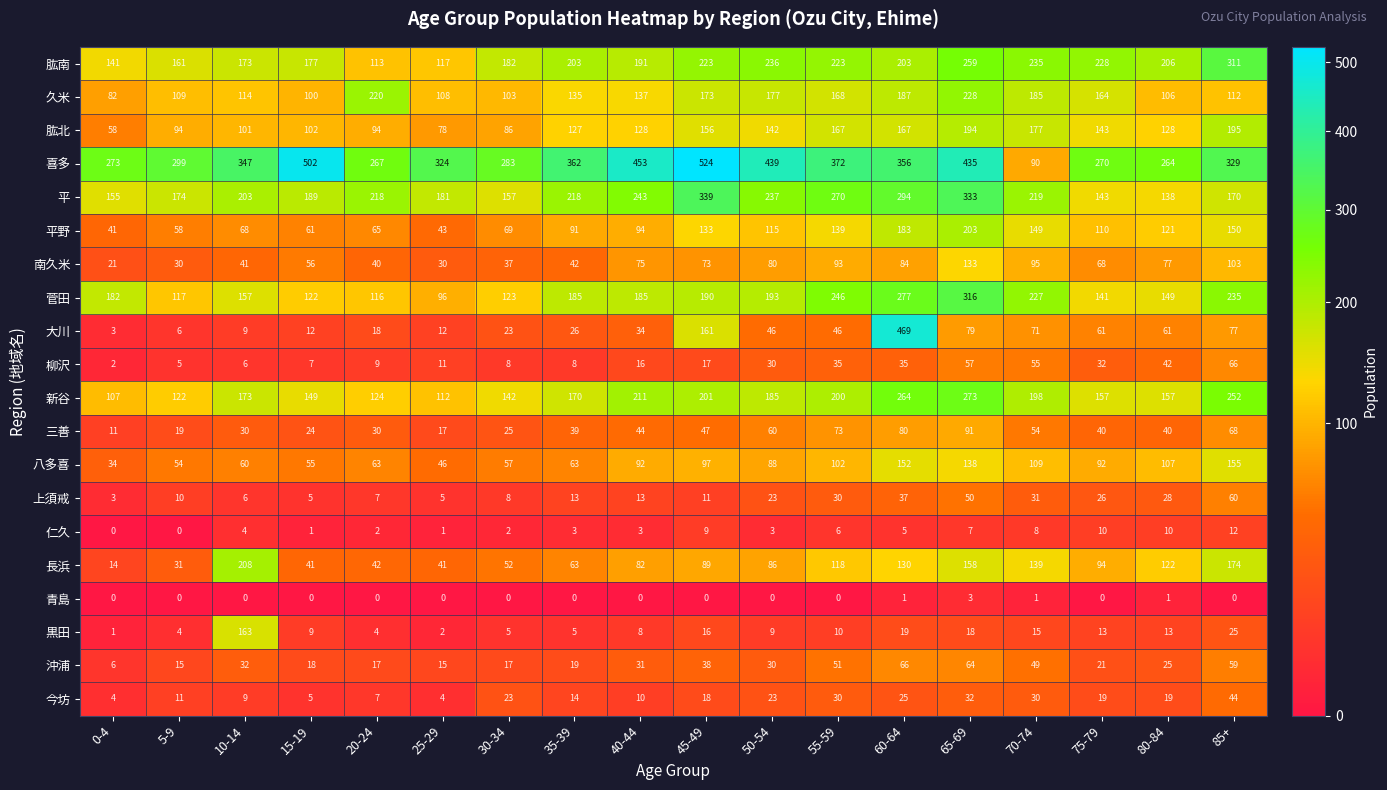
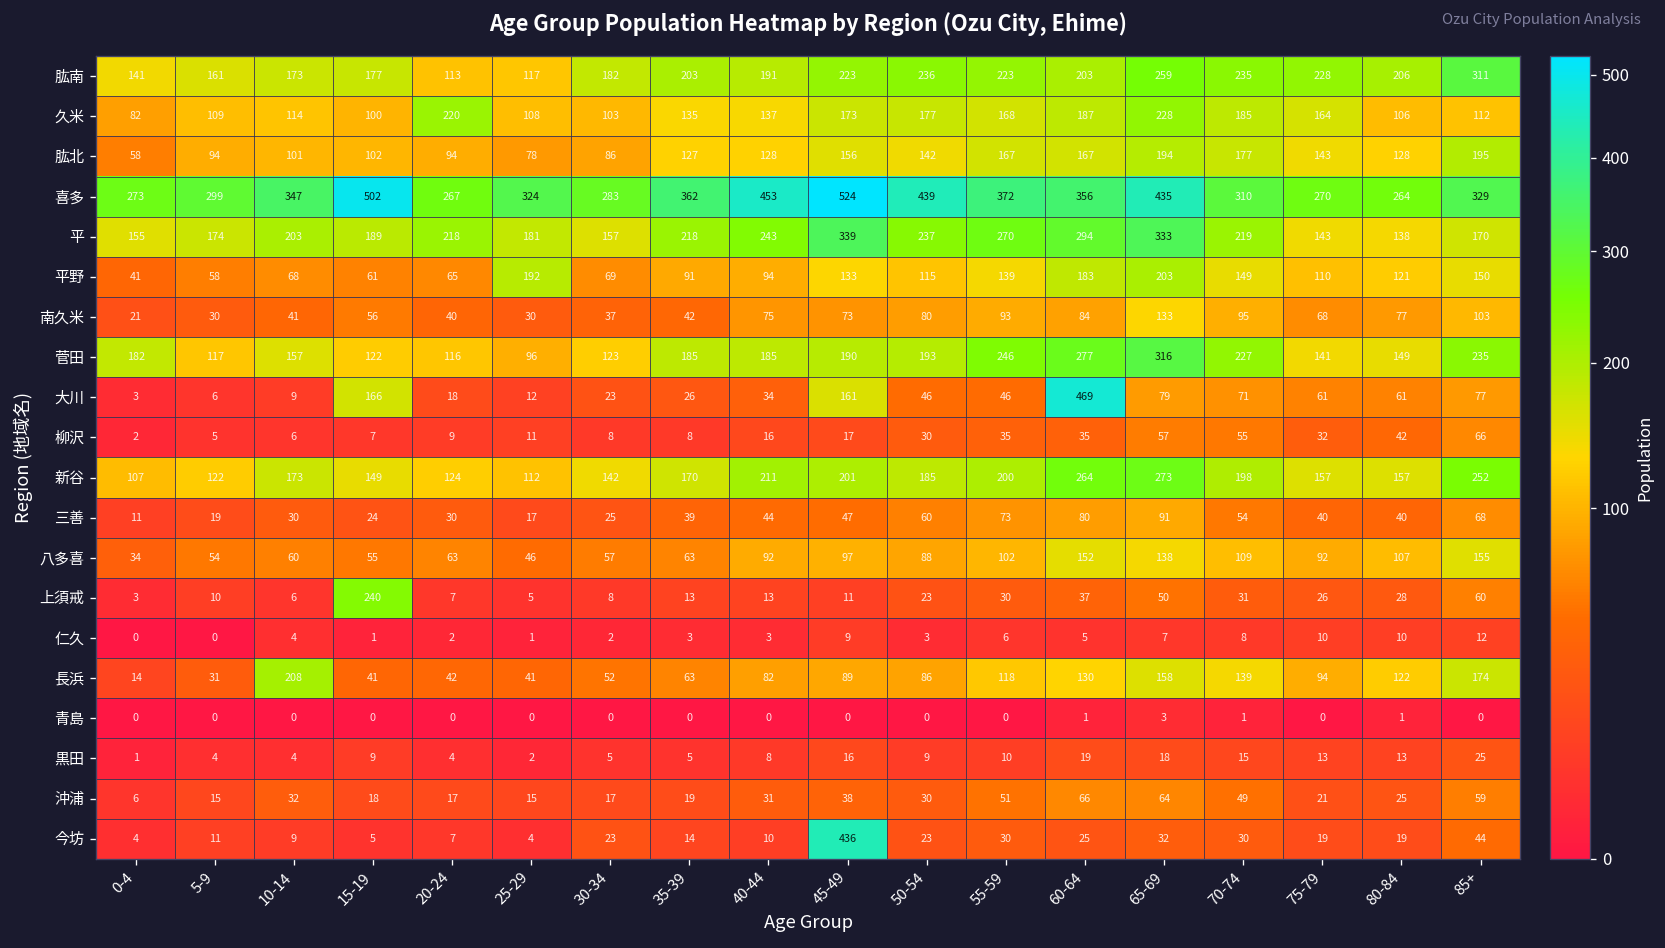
喜多, 70-74: 90 -> 310
平野, 25-29: 43 -> 192
大川, 15-19: 12 -> 166
上須戒, 15-19: 5 -> 240
黒田, 10-14: 163 -> 4
今坊, 45-49: 18 -> 436
